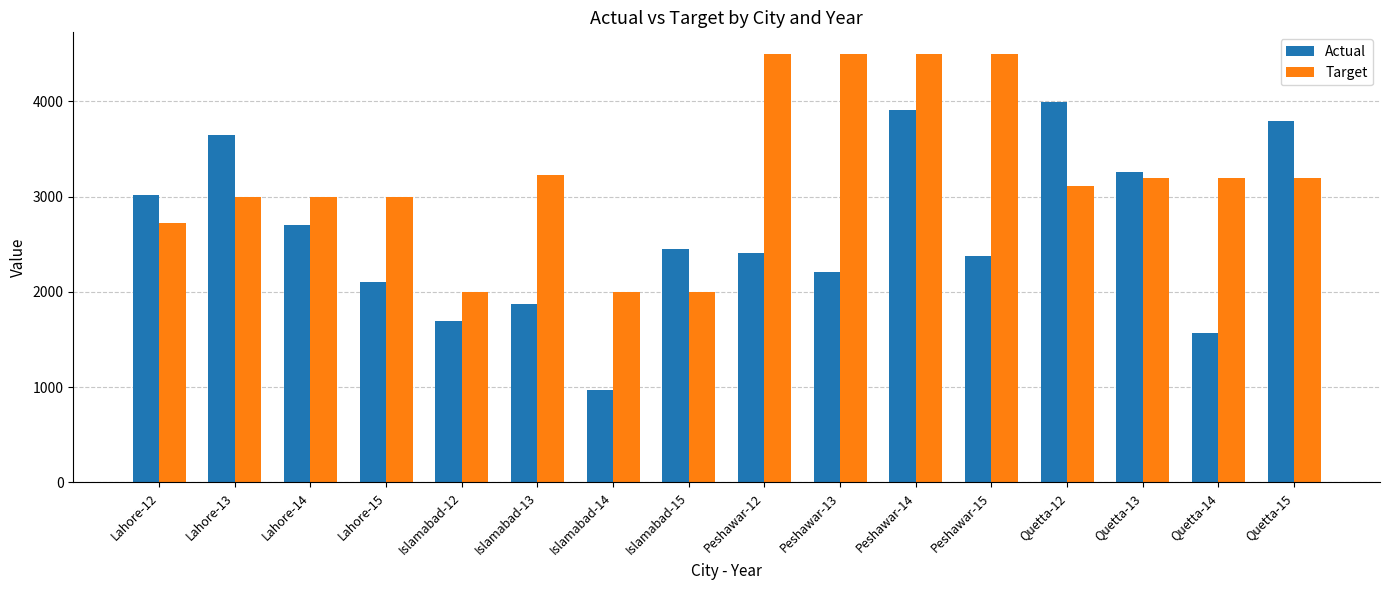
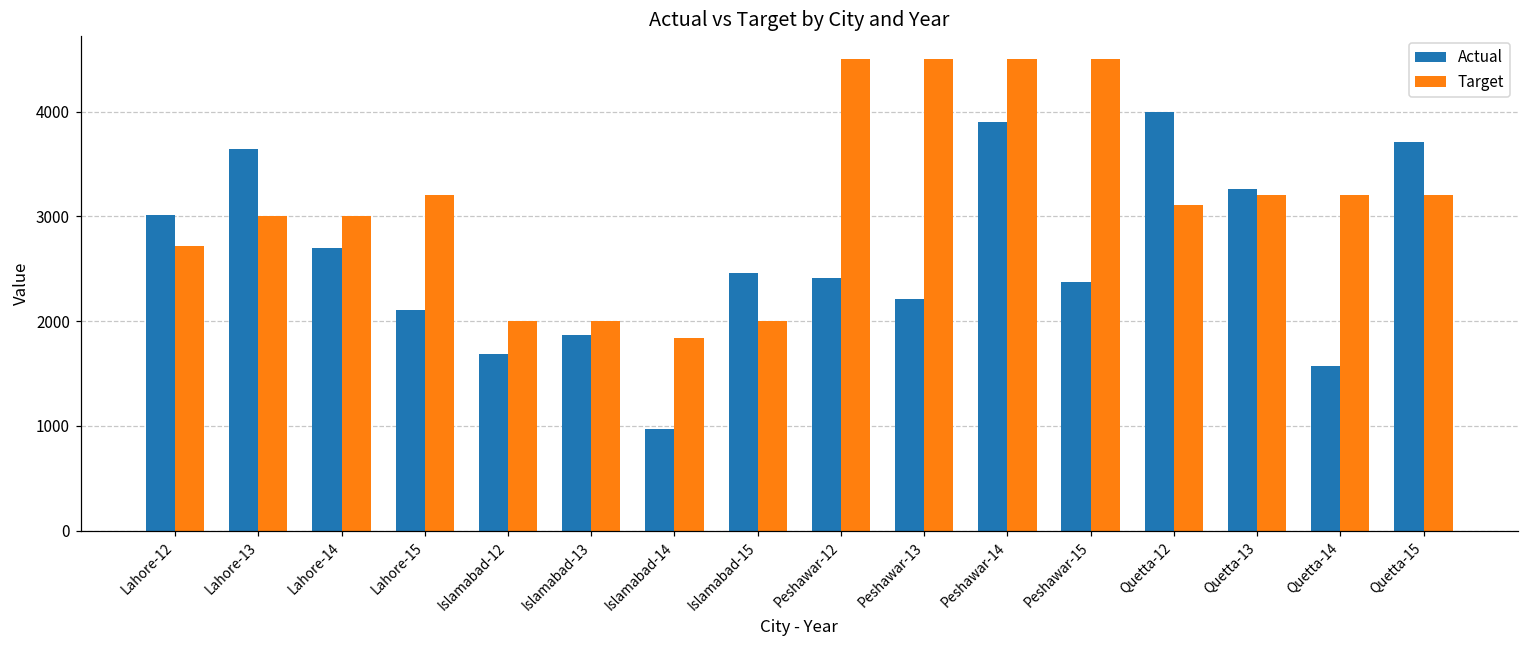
Target, Lahore-15: 3000 -> 3200
Target, Islamabad-13: 3200 -> 2000
Target, Islamabad-14: 2000 -> 1800
Actual, Quetta-15: 3800 -> 3700
